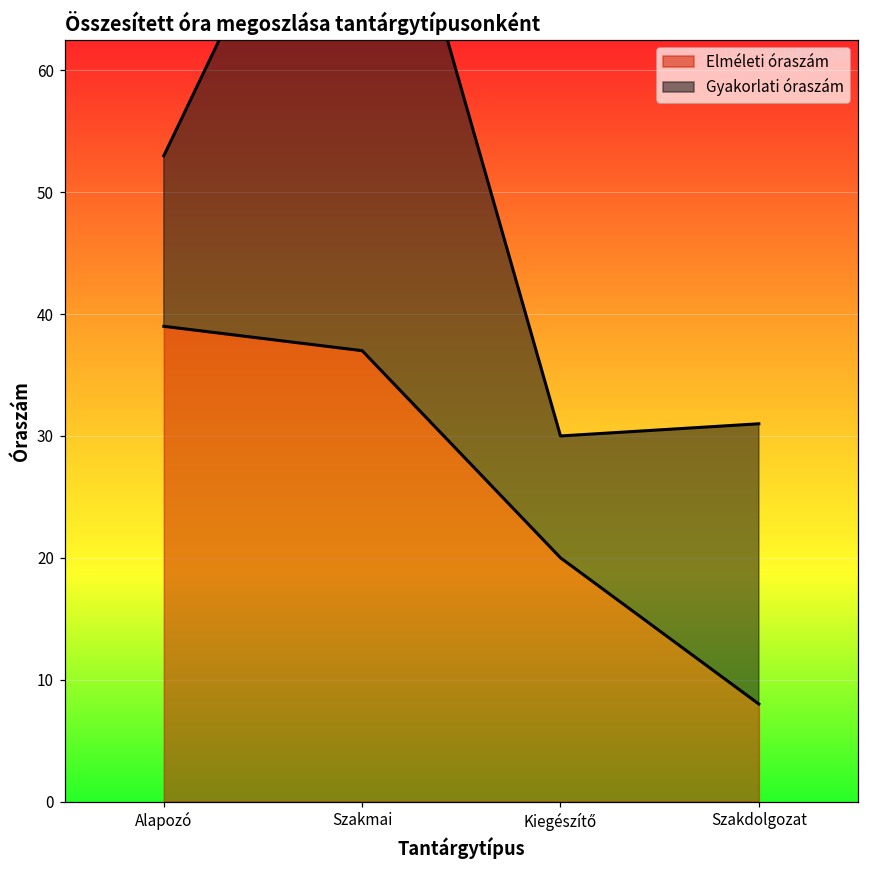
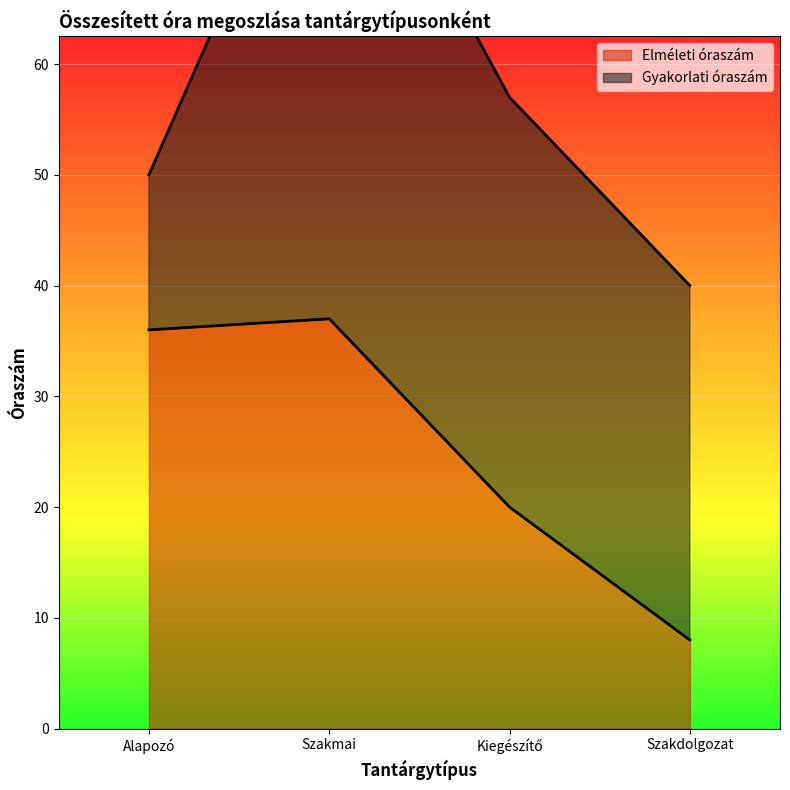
Elméleti óraszám, Alapozó: 39 -> 36
Gyakorlati óraszám, Kiegészítő: 10 -> 37
Gyakorlati óraszám, Szakdolgozat: 23 -> 32
